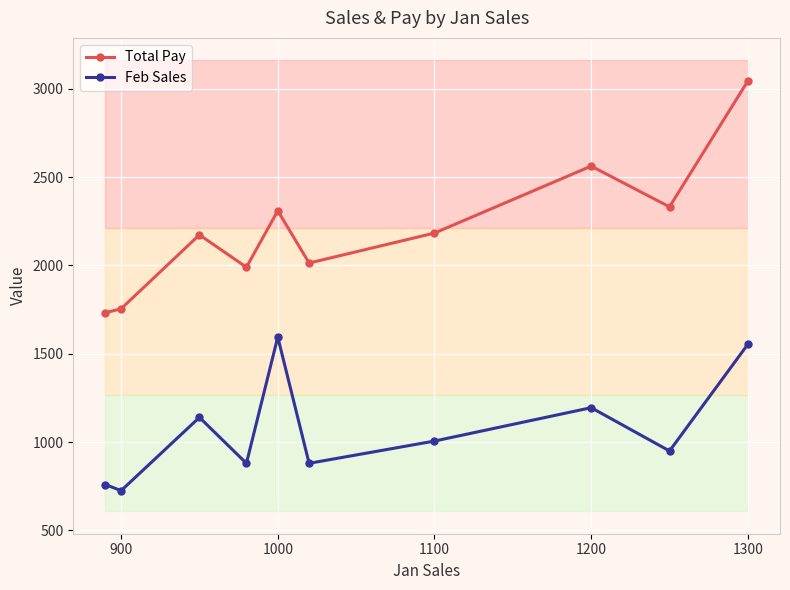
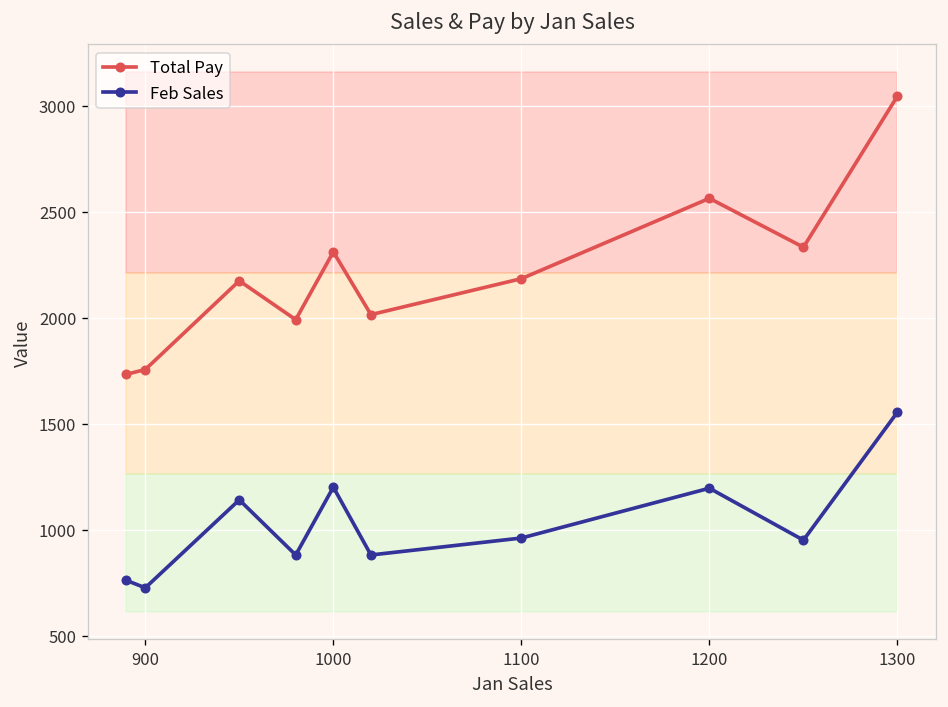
Feb Sales, 1000: 1600 -> 1200
Feb Sales, 1100: 1010 -> 960
